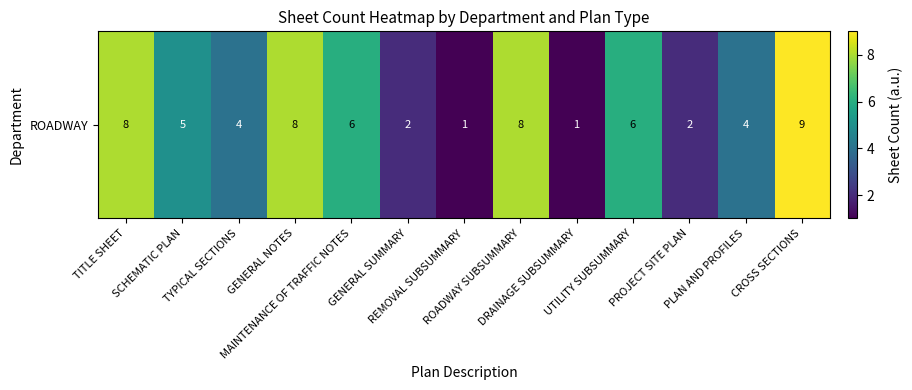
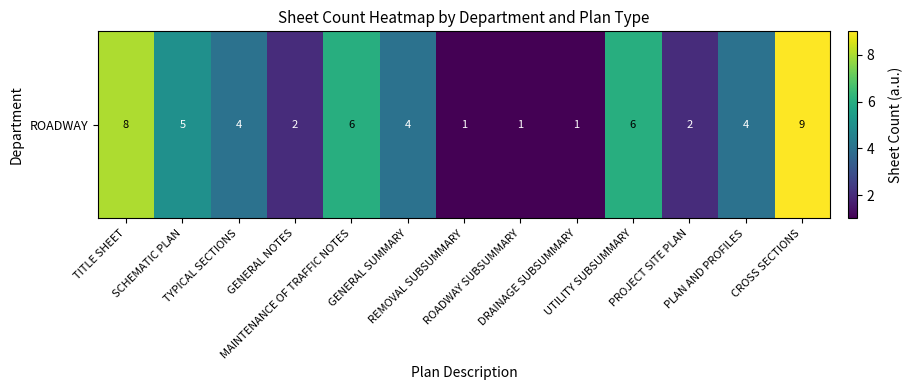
ROADWAY, GENERAL NOTES: 8 -> 2
ROADWAY, GENERAL SUMMARY: 2 -> 4
ROADWAY, ROADWAY SUBSUMMARY: 8 -> 1
